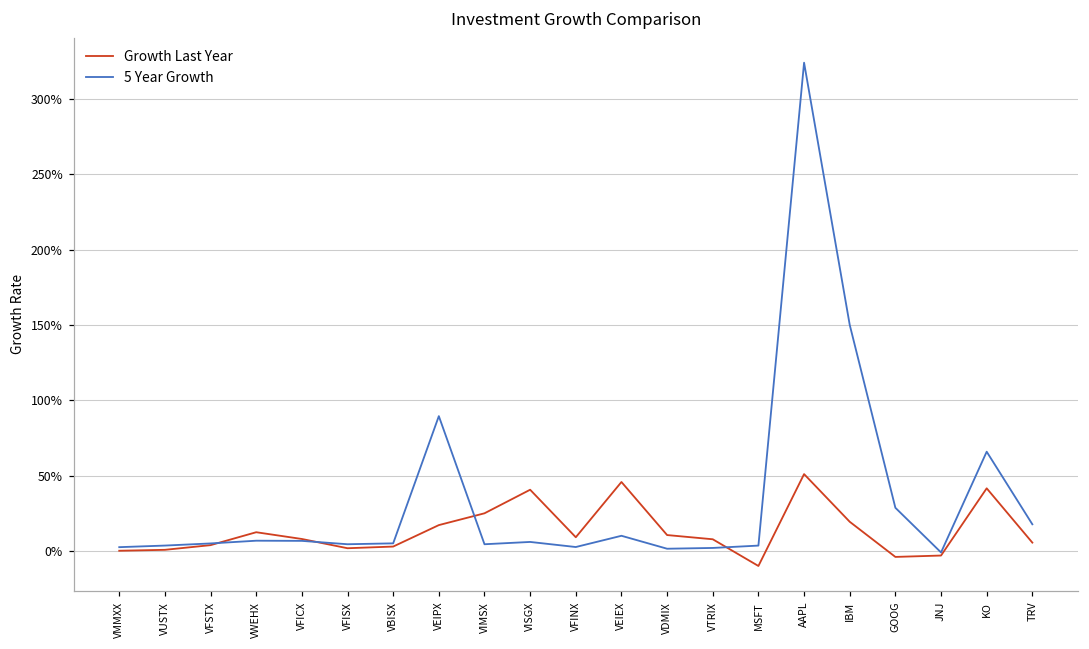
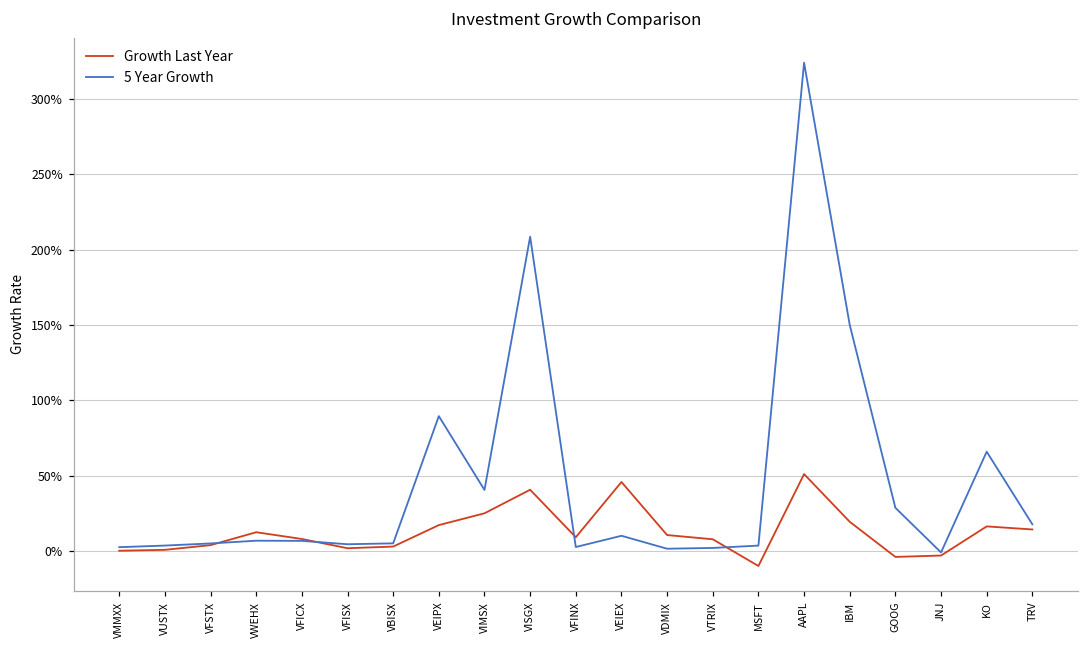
5 Year Growth, VIMSX: 4% -> 40%
5 Year Growth, VISGX: 6% -> 209%
Growth Last Year, KO: 42% -> 16%
Growth Last Year, TRV: 5% -> 14%
